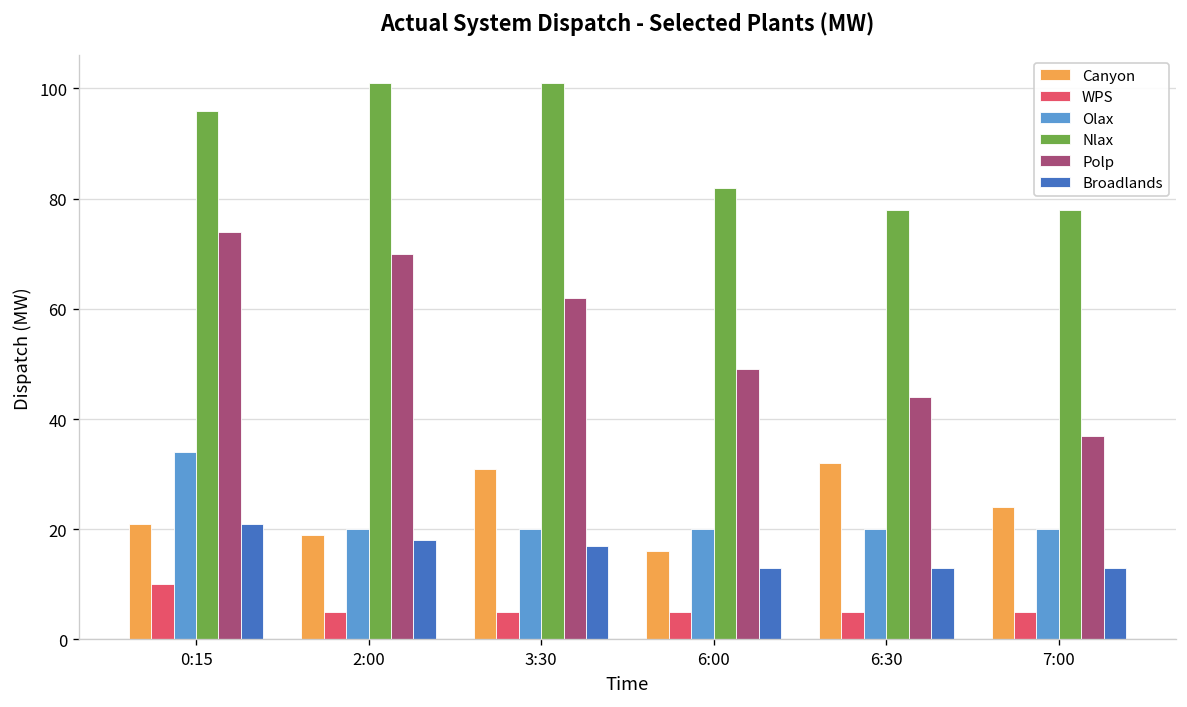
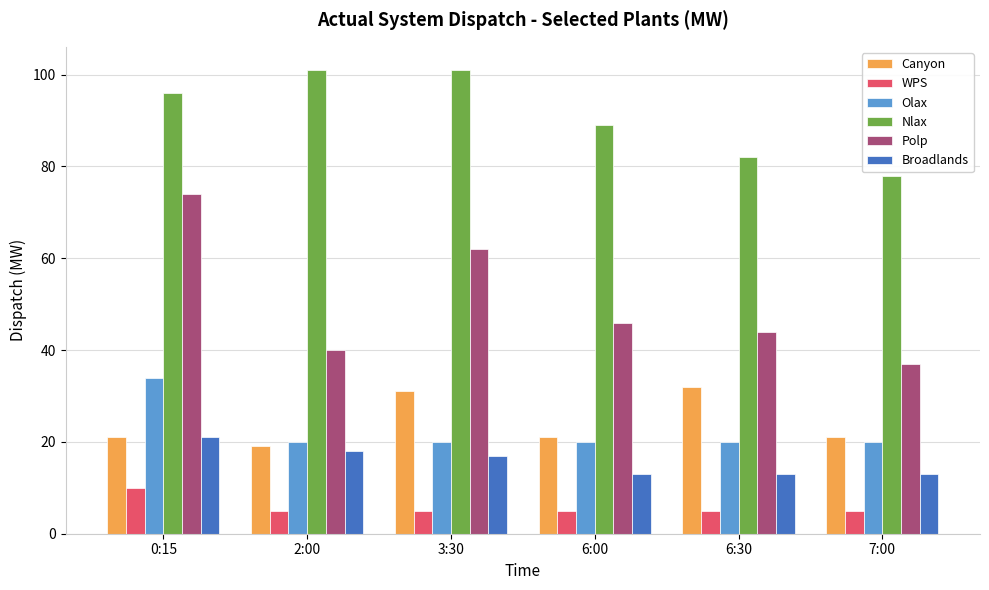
Polp, 2:00: 70 -> 40
Canyon, 6:00: 16 -> 21
Nlax, 6:00: 82 -> 89
Polp, 6:00: 49 -> 46
Nlax, 6:30: 78 -> 82
Canyon, 7:00: 24 -> 21
